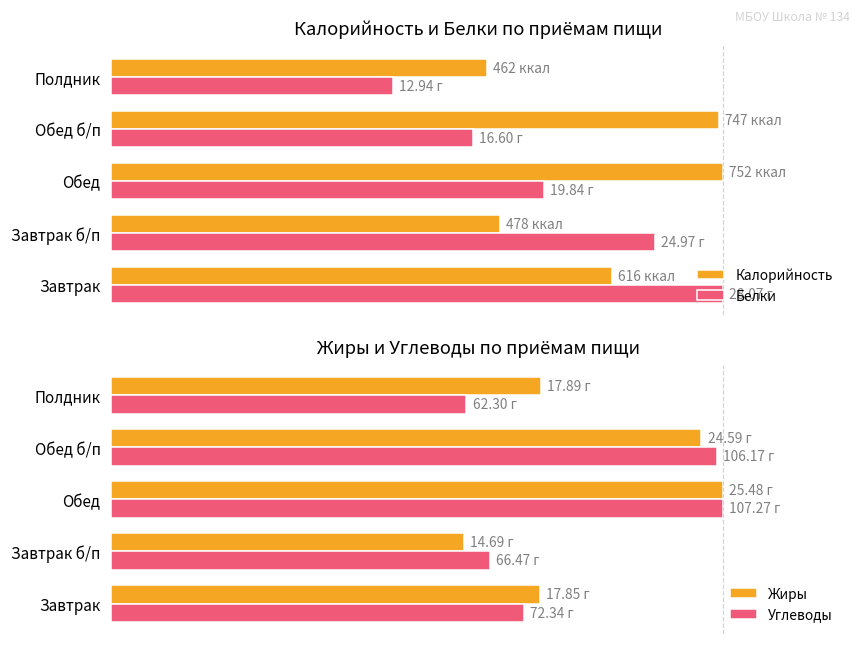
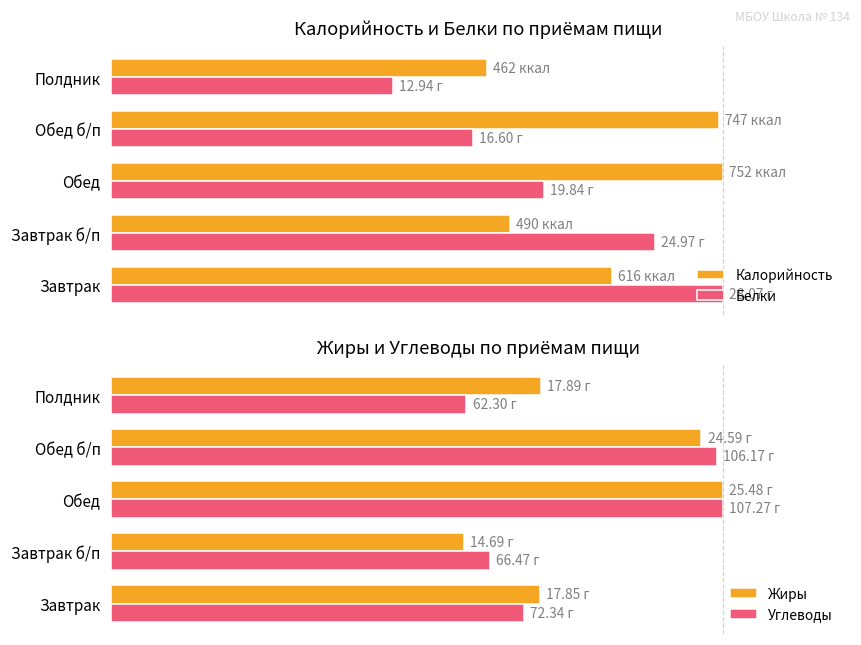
Калорийность и Белки по приёмам пищи, Калорийность, Завтрак б/п: 478 -> 490
